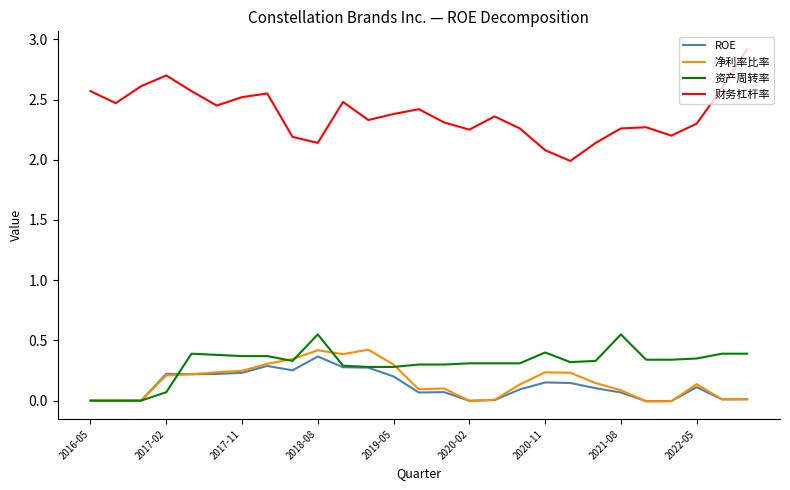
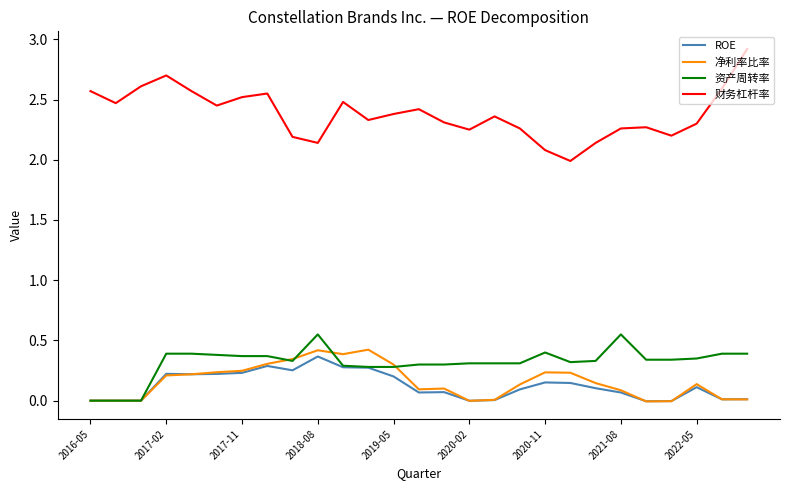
资产周转率, 2017-02: 0.07 -> 0.39
